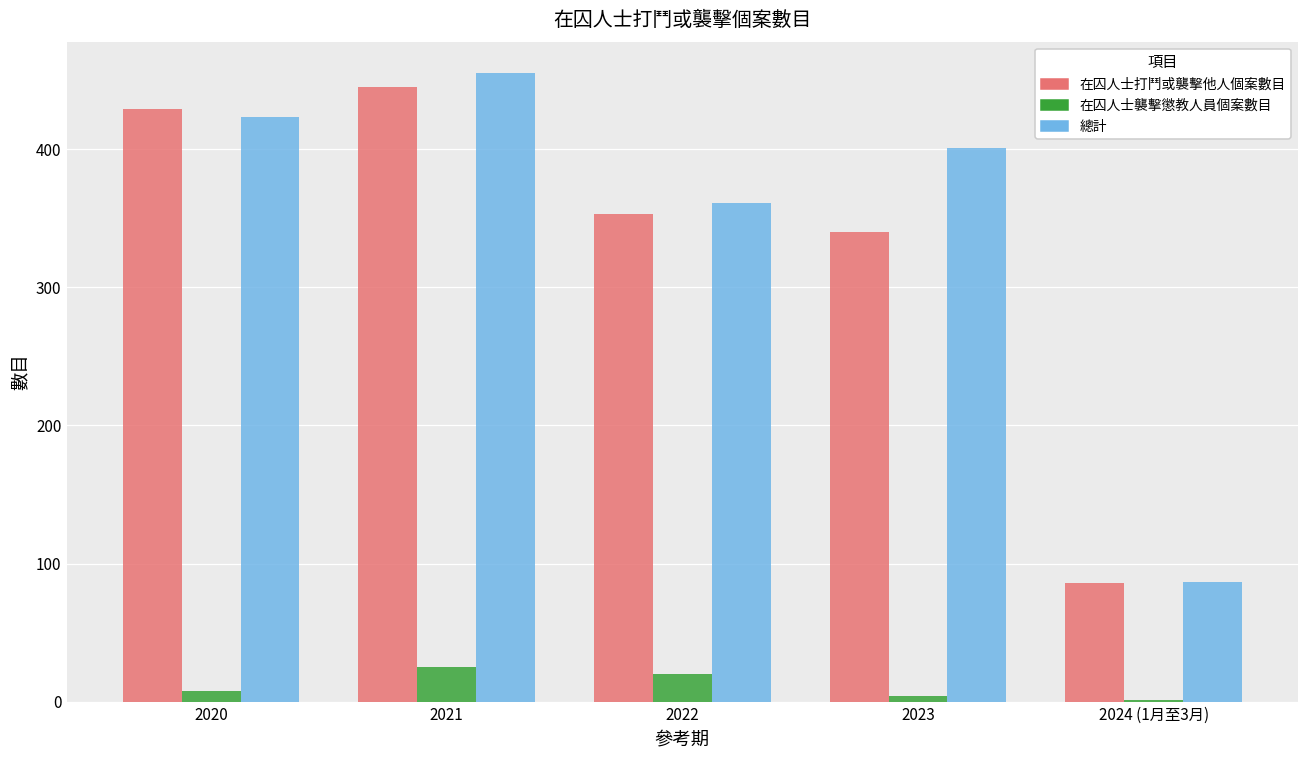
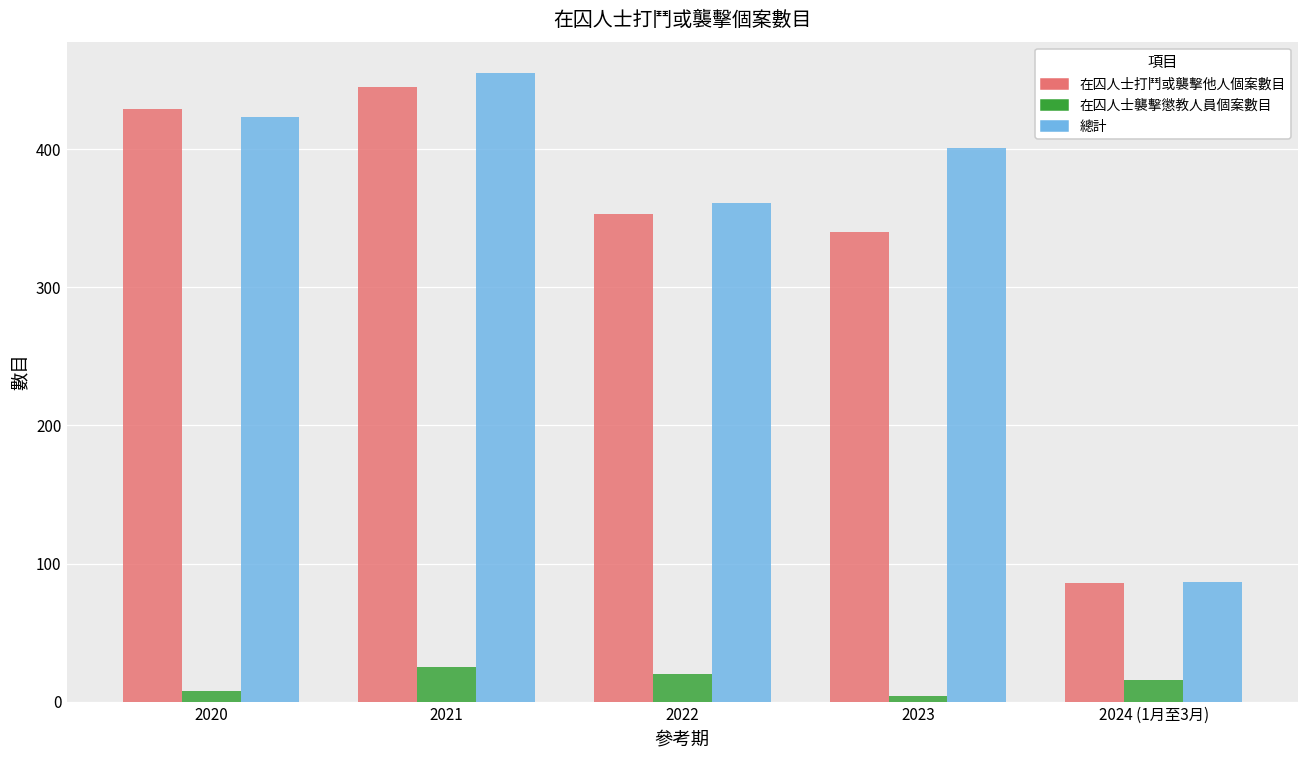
在囚人士襲擊懲教人員個案數目, 2024 (1月至3月): 1 -> 16
